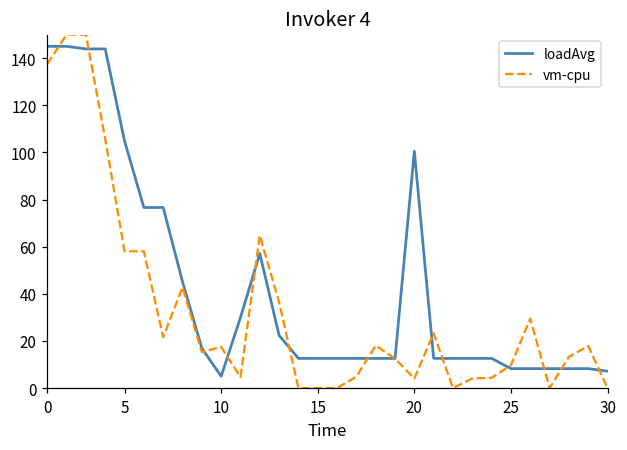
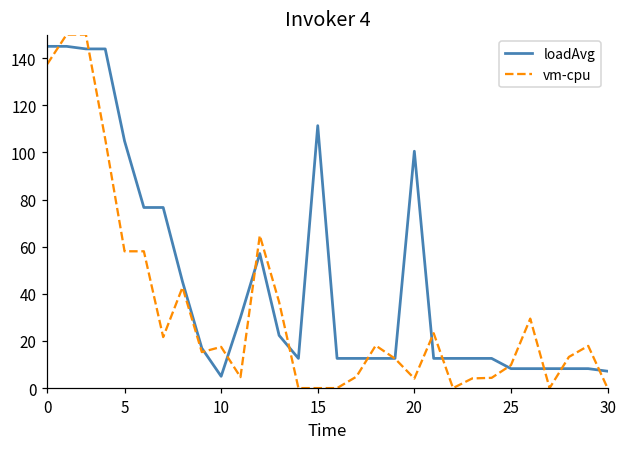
loadAvg, 15: 13 -> 111
